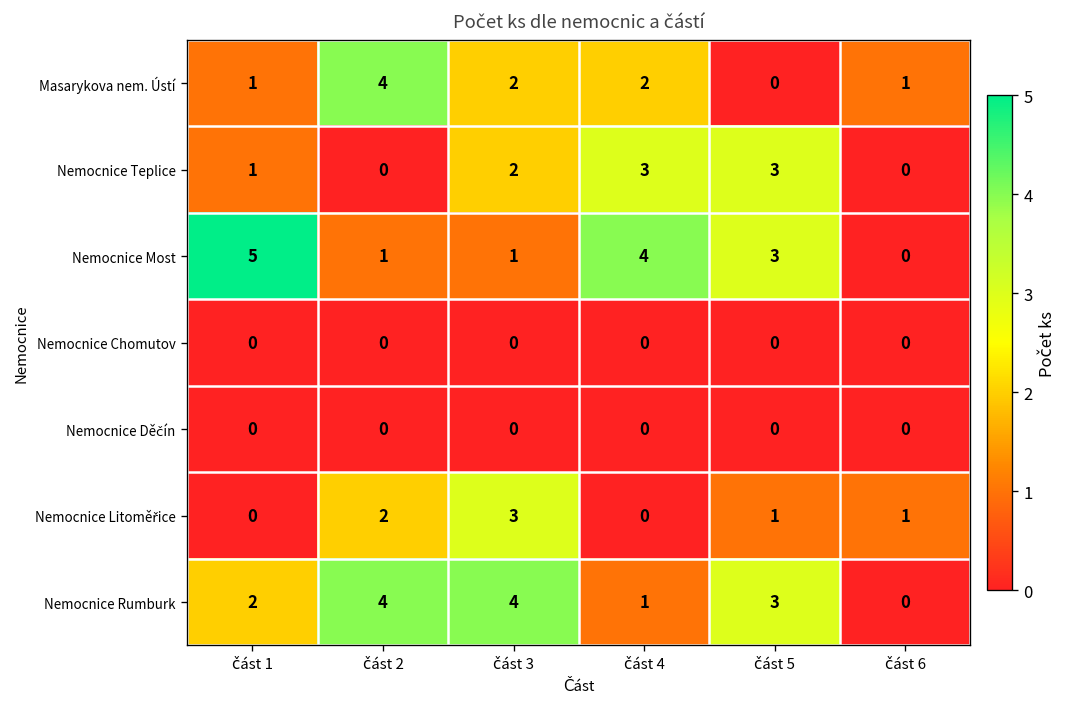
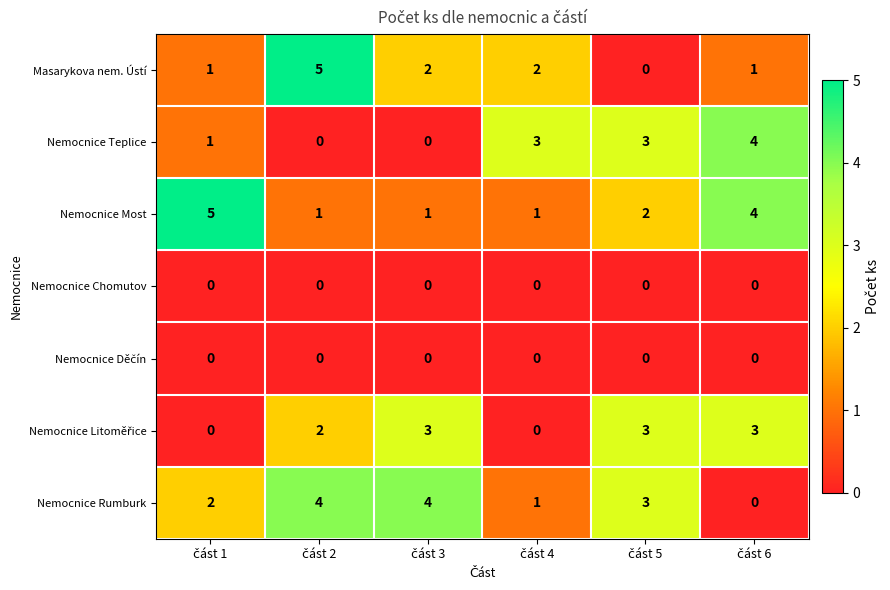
Masarykova nem. Ústí, část 2: 4 -> 5
Nemocnice Teplice, část 3: 2 -> 0
Nemocnice Teplice, část 6: 0 -> 4
Nemocnice Most, část 4: 4 -> 1
Nemocnice Most, část 5: 3 -> 2
Nemocnice Most, část 6: 0 -> 4
Nemocnice Litoměřice, část 5: 1 -> 3
Nemocnice Litoměřice, část 6: 1 -> 3
